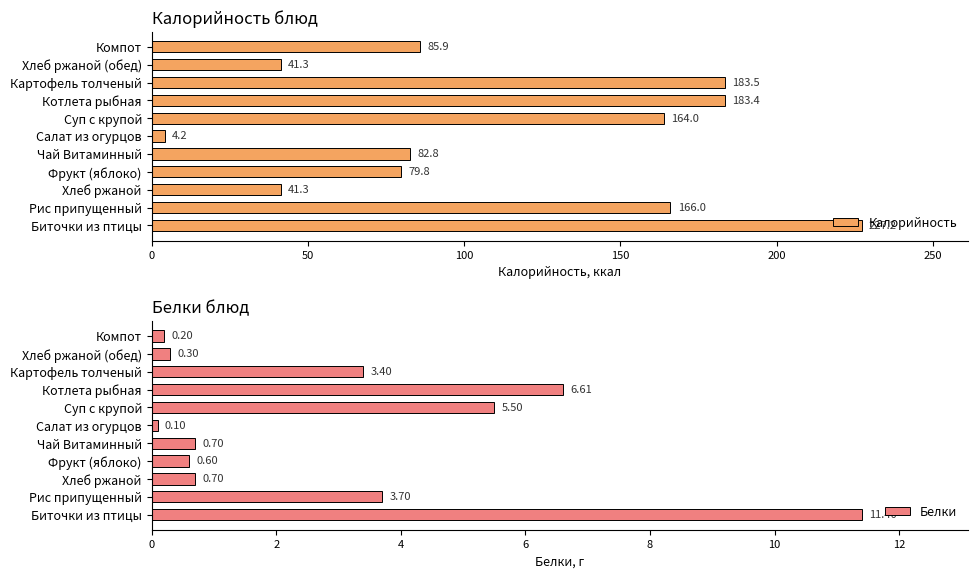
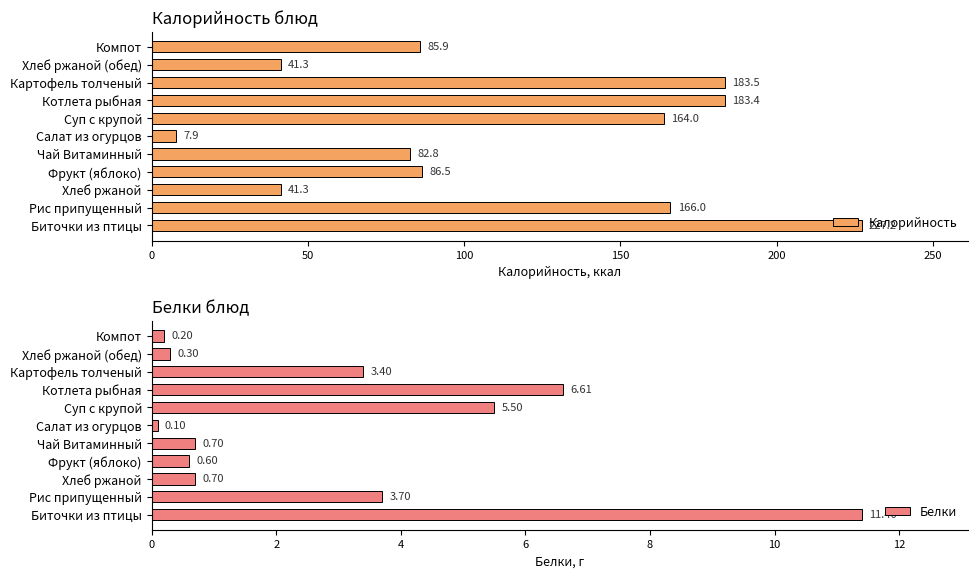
Калорийность блюд, Салат из огурцов: 4.2 -> 7.9
Калорийность блюд, Фрукт (яблоко): 79.8 -> 86.5
